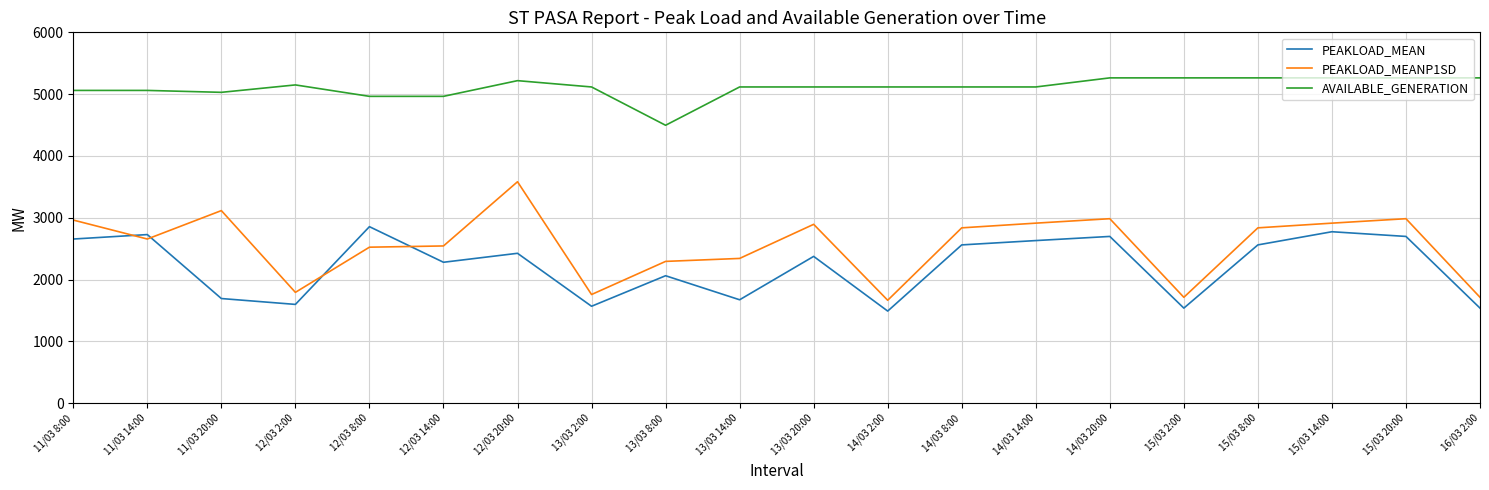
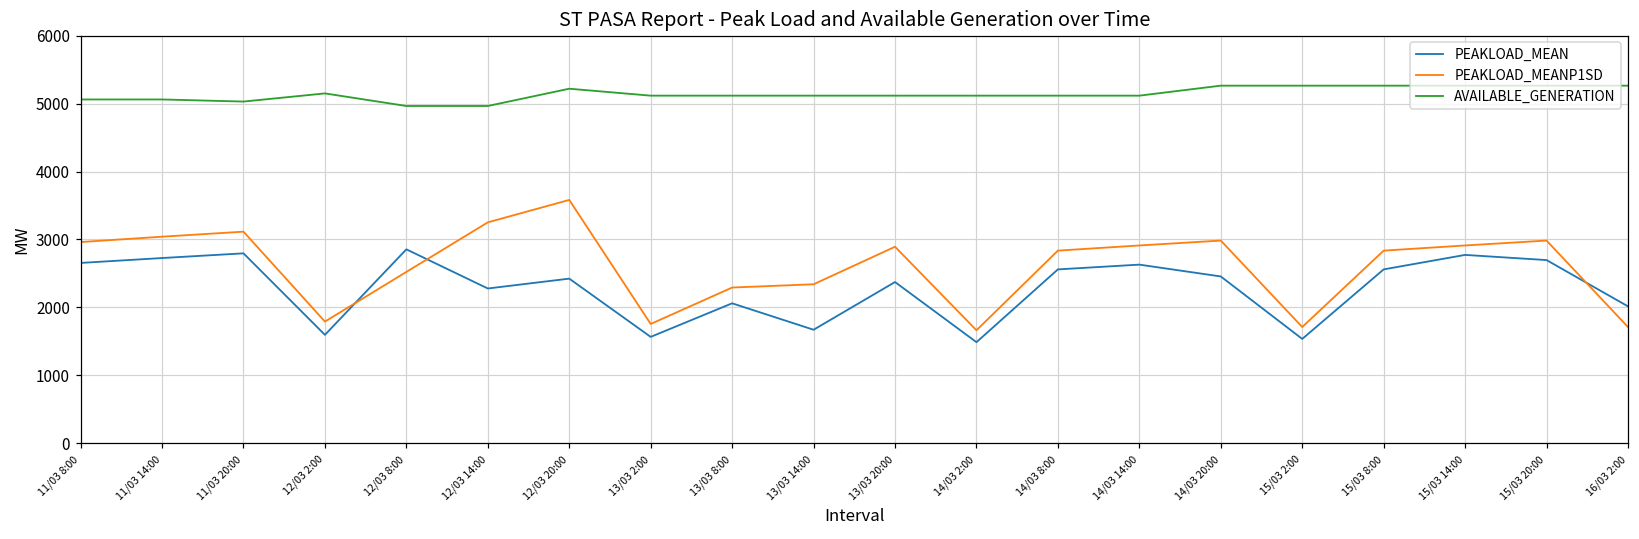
PEAKLOAD_MEANP1SD, 11/03 14:00: 2700 -> 3000
PEAKLOAD_MEAN, 11/03 20:00: 1700 -> 2800
PEAKLOAD_MEANP1SD, 12/03 14:00: 2500 -> 3300
AVAILABLE_GENERATION, 13/03 8:00: 4500 -> 5100
PEAKLOAD_MEAN, 14/03 20:00: 2700 -> 2500
PEAKLOAD_MEAN, 16/03 2:00: 1500 -> 2000
